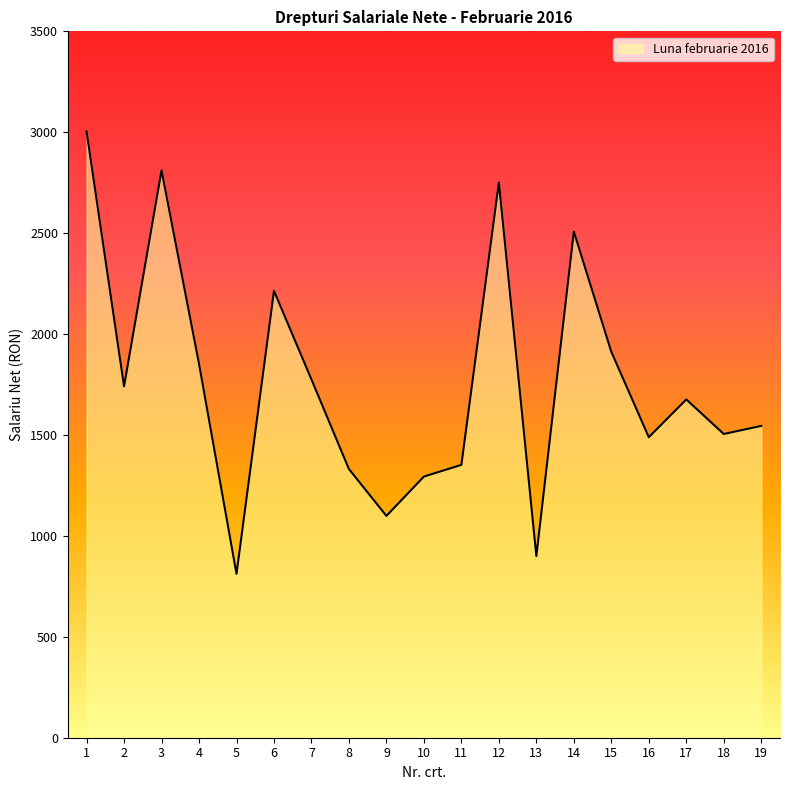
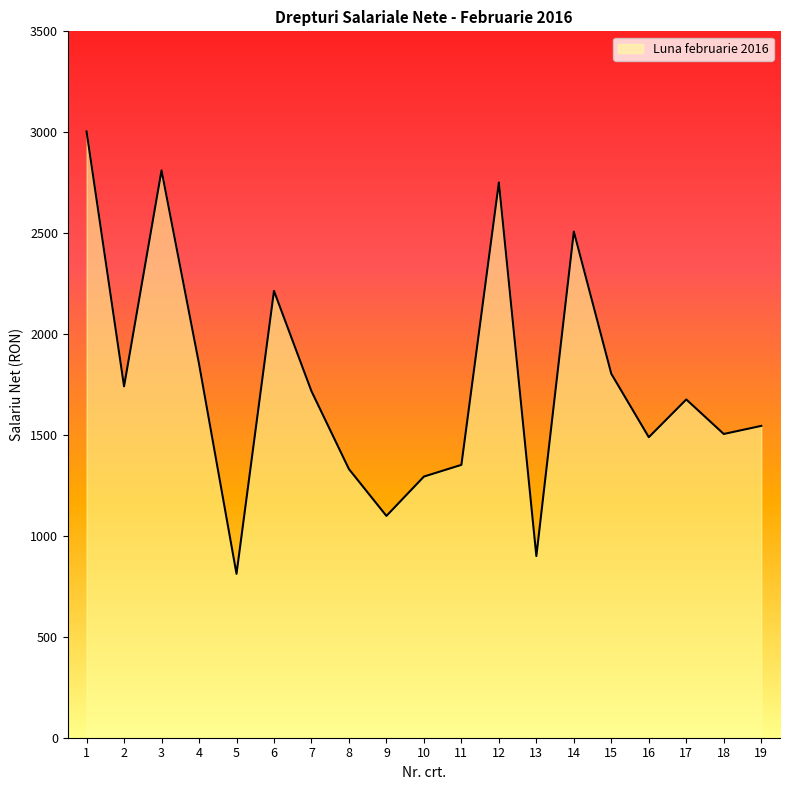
7: 1780 -> 1720
15: 1910 -> 1800
